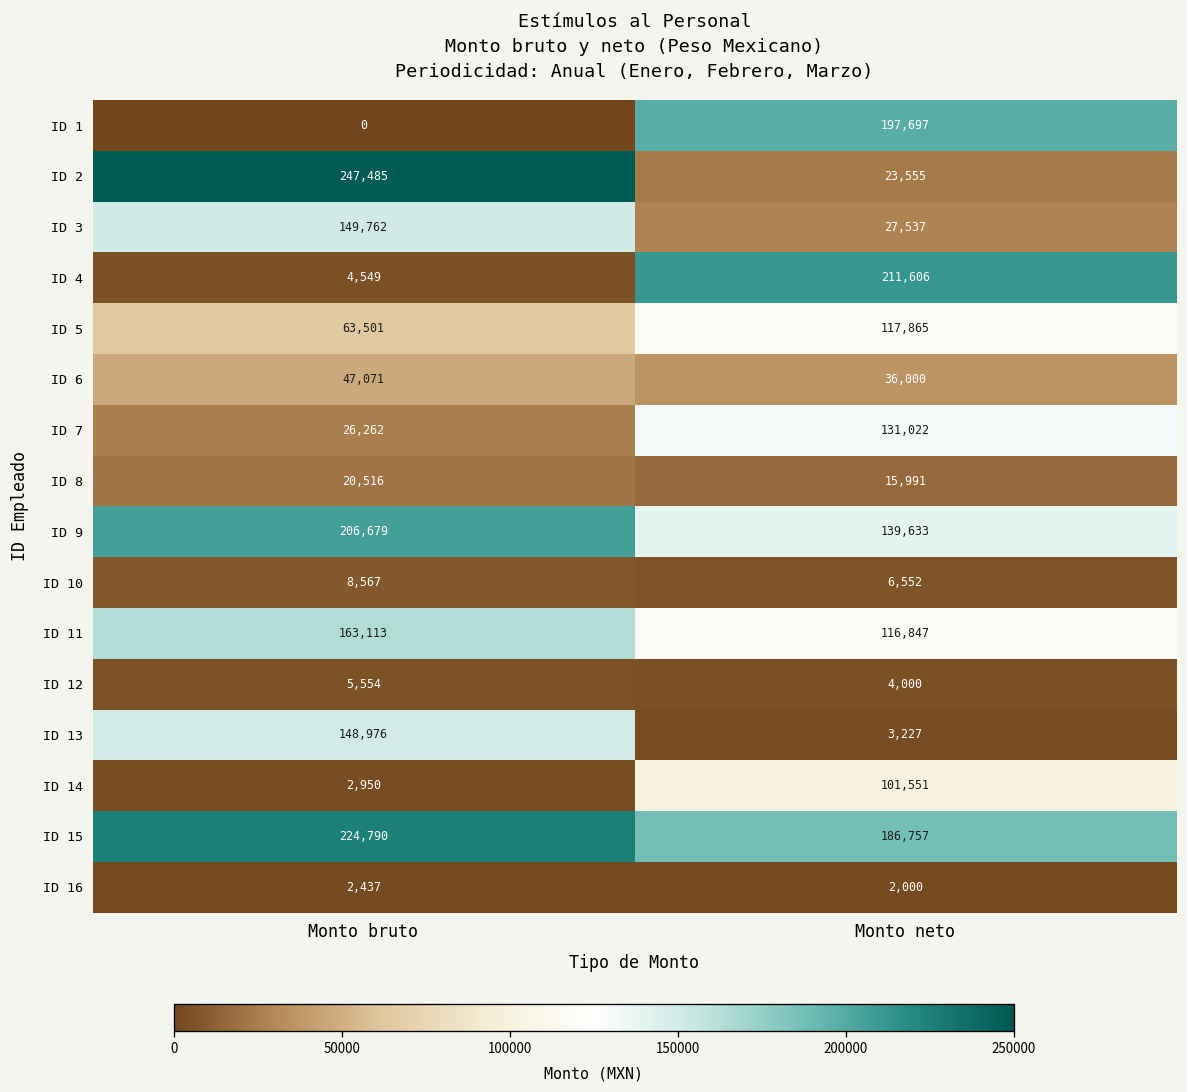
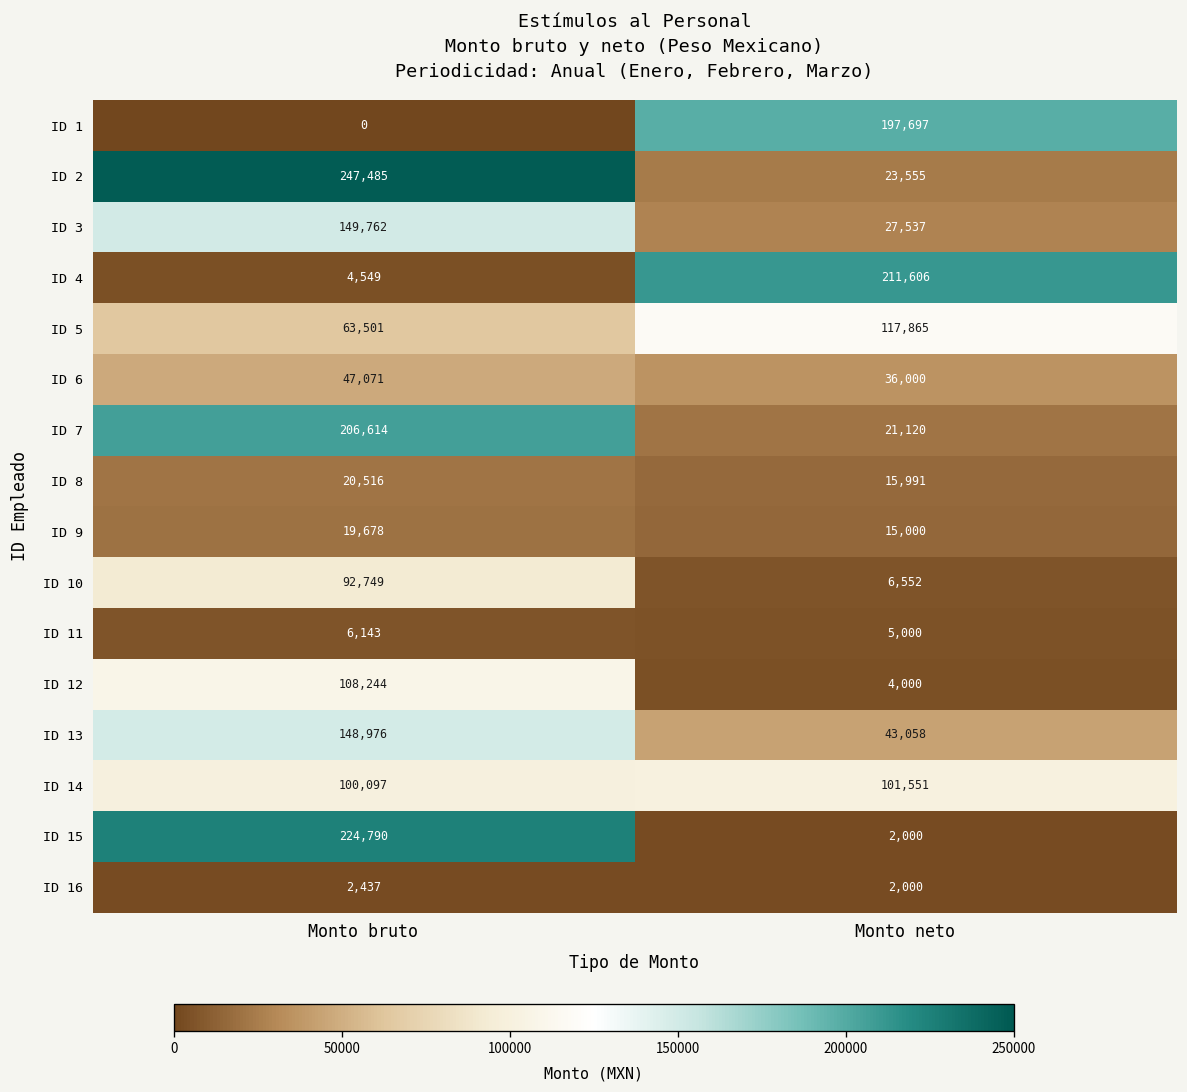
ID 7, Monto bruto: 26,262 -> 206,614
ID 7, Monto neto: 131,022 -> 21,120
ID 9, Monto bruto: 206,679 -> 19,678
ID 9, Monto neto: 139,633 -> 15,000
ID 10, Monto bruto: 8,567 -> 92,749
ID 11, Monto bruto: 163,113 -> 6,143
ID 11, Monto neto: 116,847 -> 5,000
ID 12, Monto bruto: 5,554 -> 108,244
ID 13, Monto neto: 3,227 -> 43,058
ID 14, Monto bruto: 2,950 -> 100,097
ID 15, Monto neto: 186,757 -> 2,000
